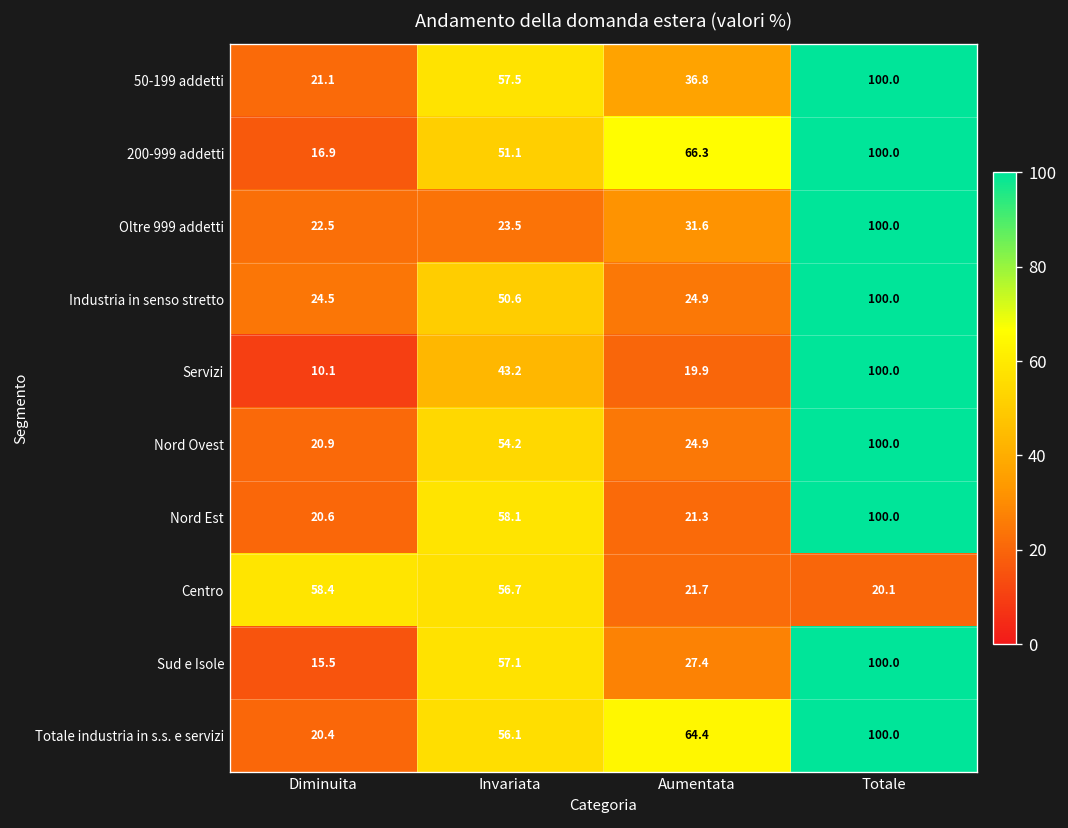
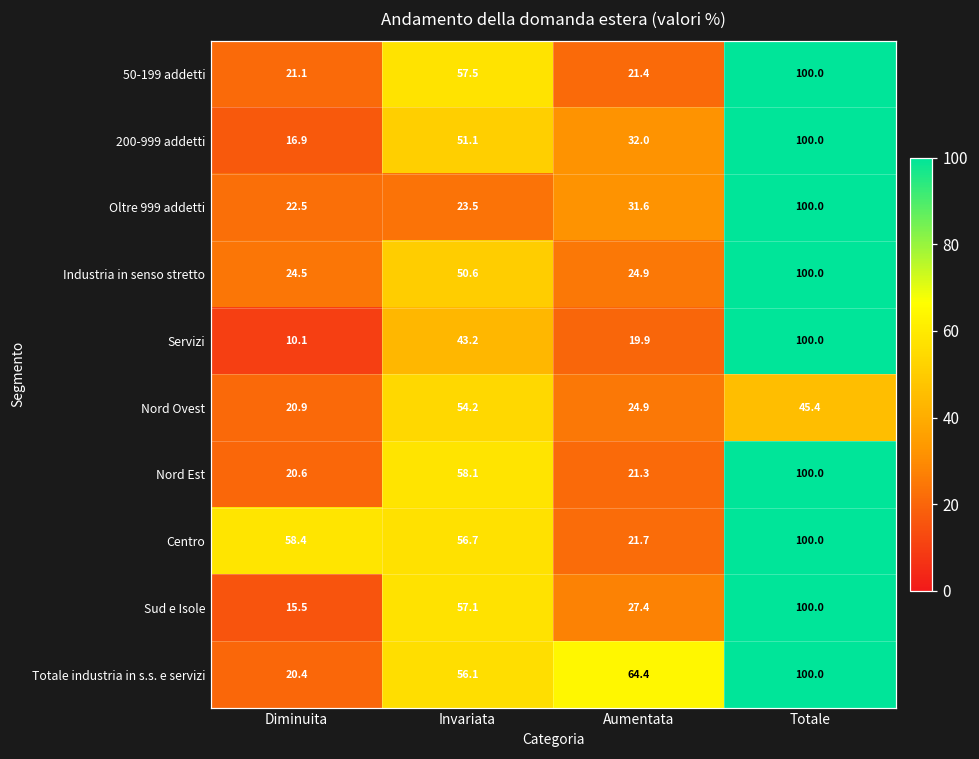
50-199 addetti, Aumentata: 36.8 -> 21.4
200-999 addetti, Aumentata: 66.3 -> 32.0
Nord Ovest, Totale: 100.0 -> 45.4
Centro, Totale: 20.1 -> 100.0
